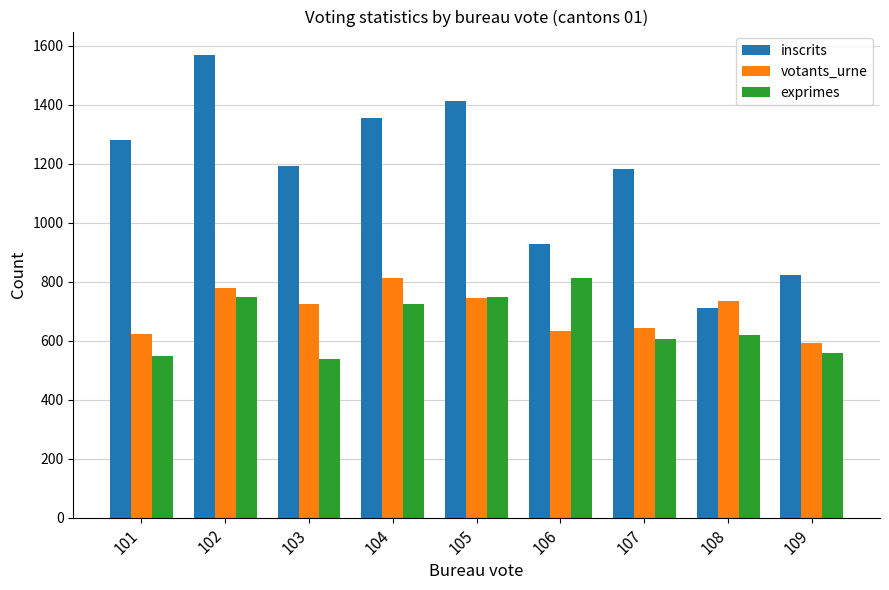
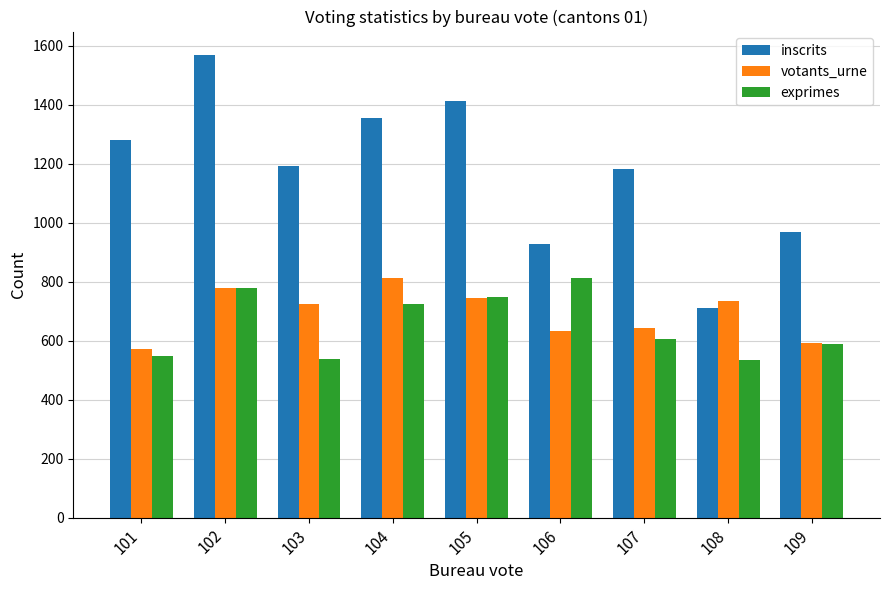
votants_urne, 101: 620 -> 570
exprimes, 102: 750 -> 780
exprimes, 108: 620 -> 530
inscrits, 109: 820 -> 970
exprimes, 109: 560 -> 590
